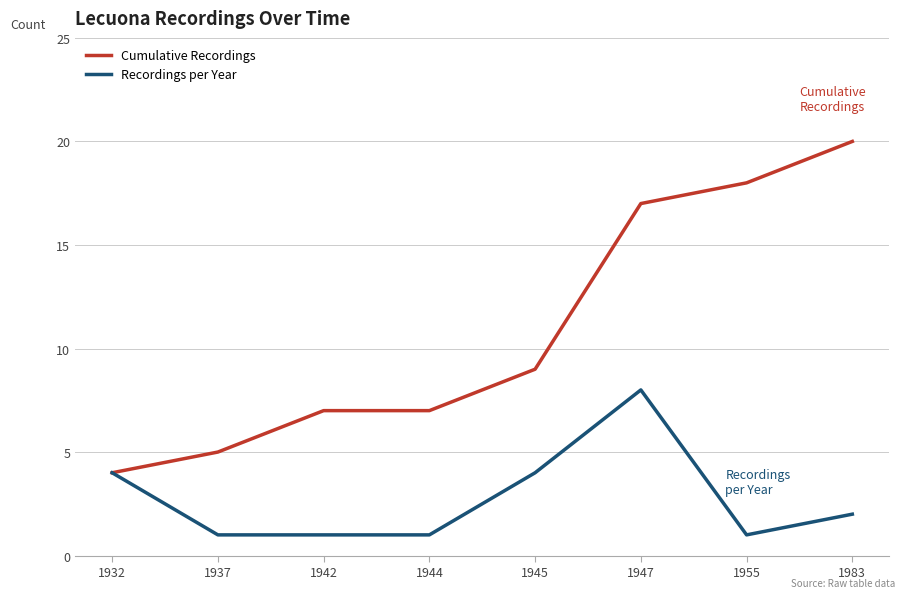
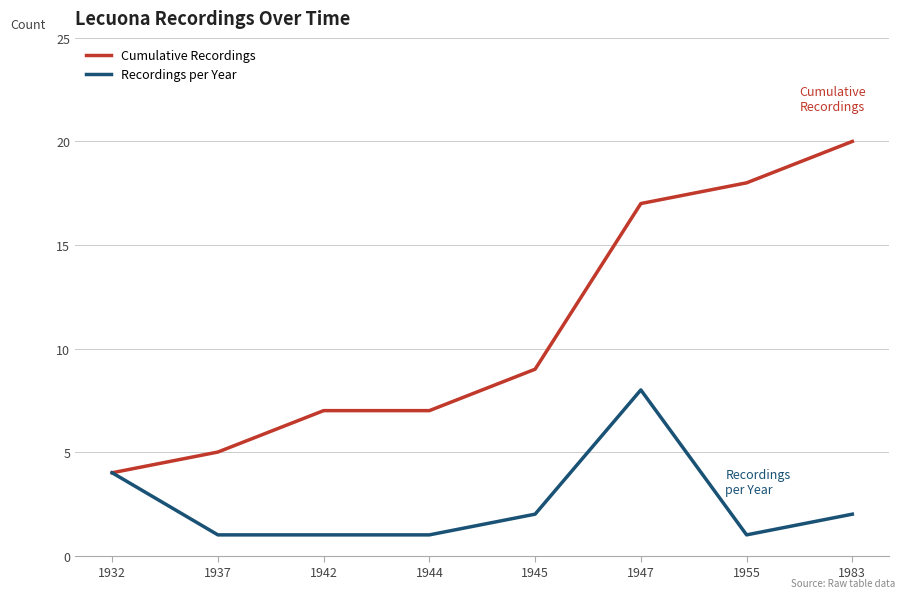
Recordings per Year, 1945: 4 -> 2
